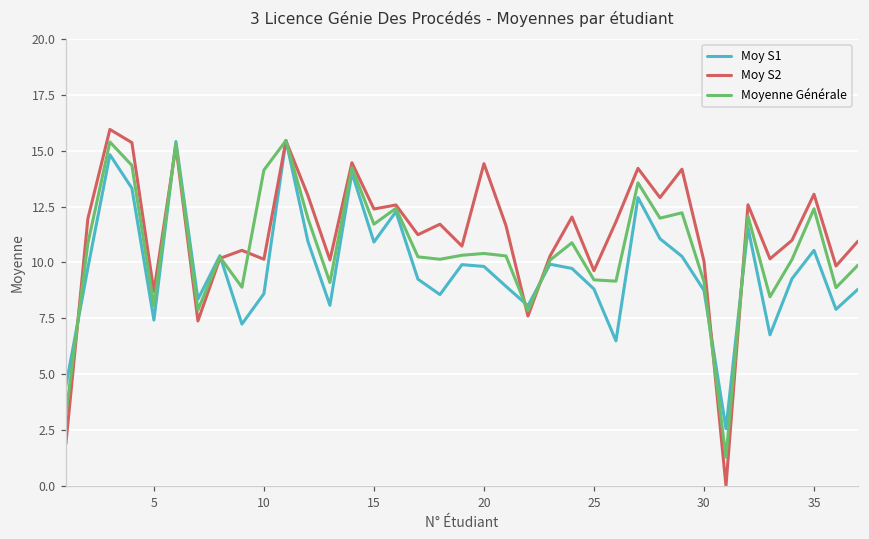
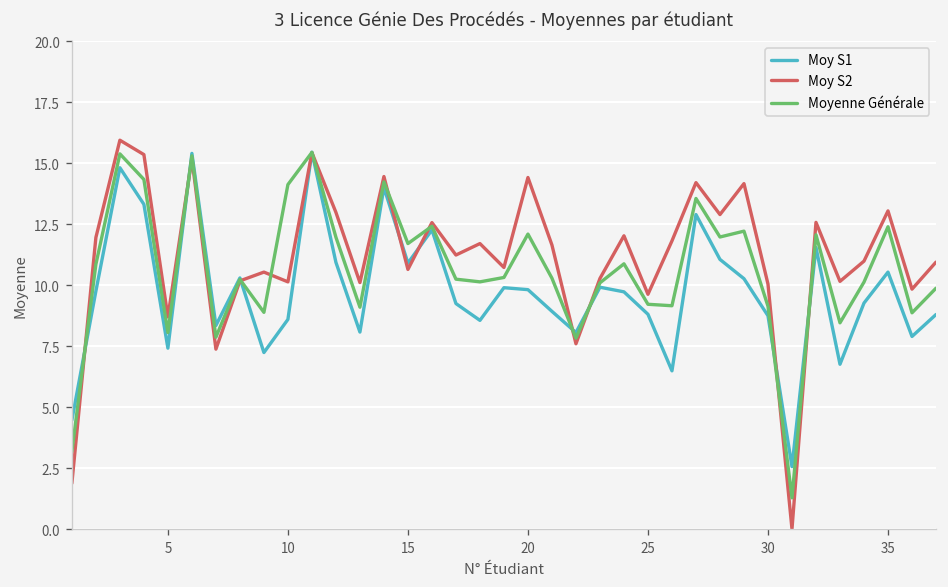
Moy S2, 15: 12.4 -> 10.7
Moyenne Générale, 20: 10.4 -> 12.1
